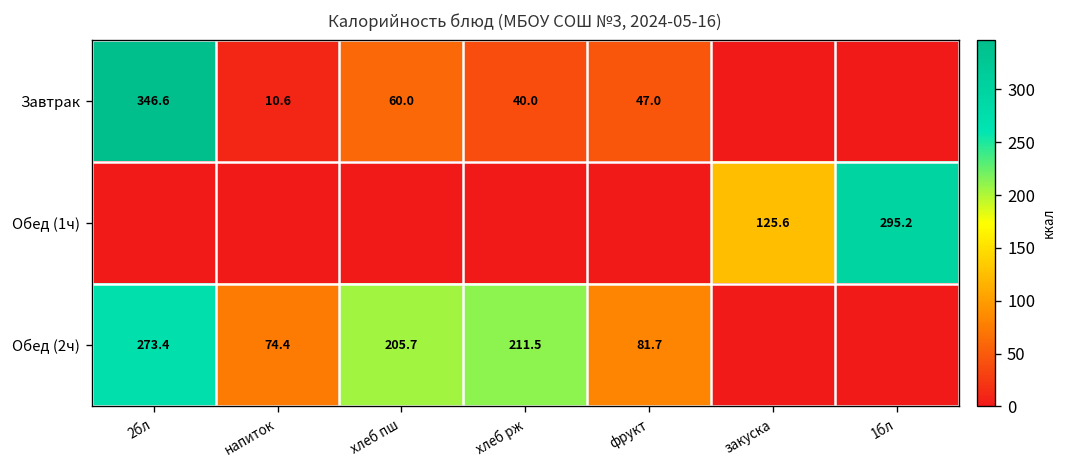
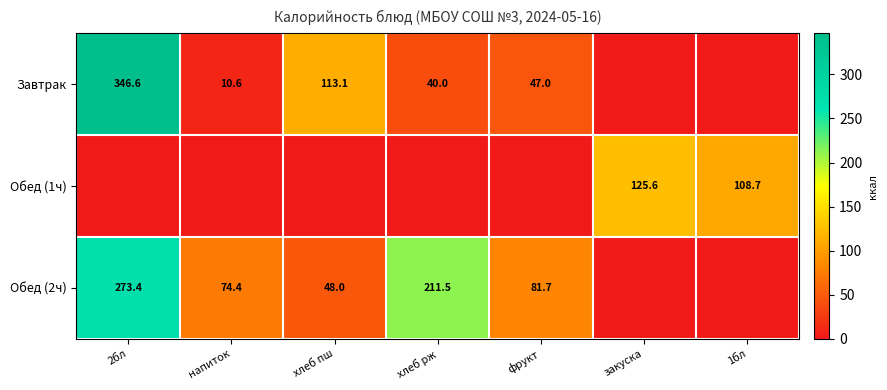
Завтрак, хлеб пш: 60.0 -> 113.1
Обед (1ч), 1бл: 295.2 -> 108.7
Обед (2ч), хлеб пш: 205.7 -> 48.0
